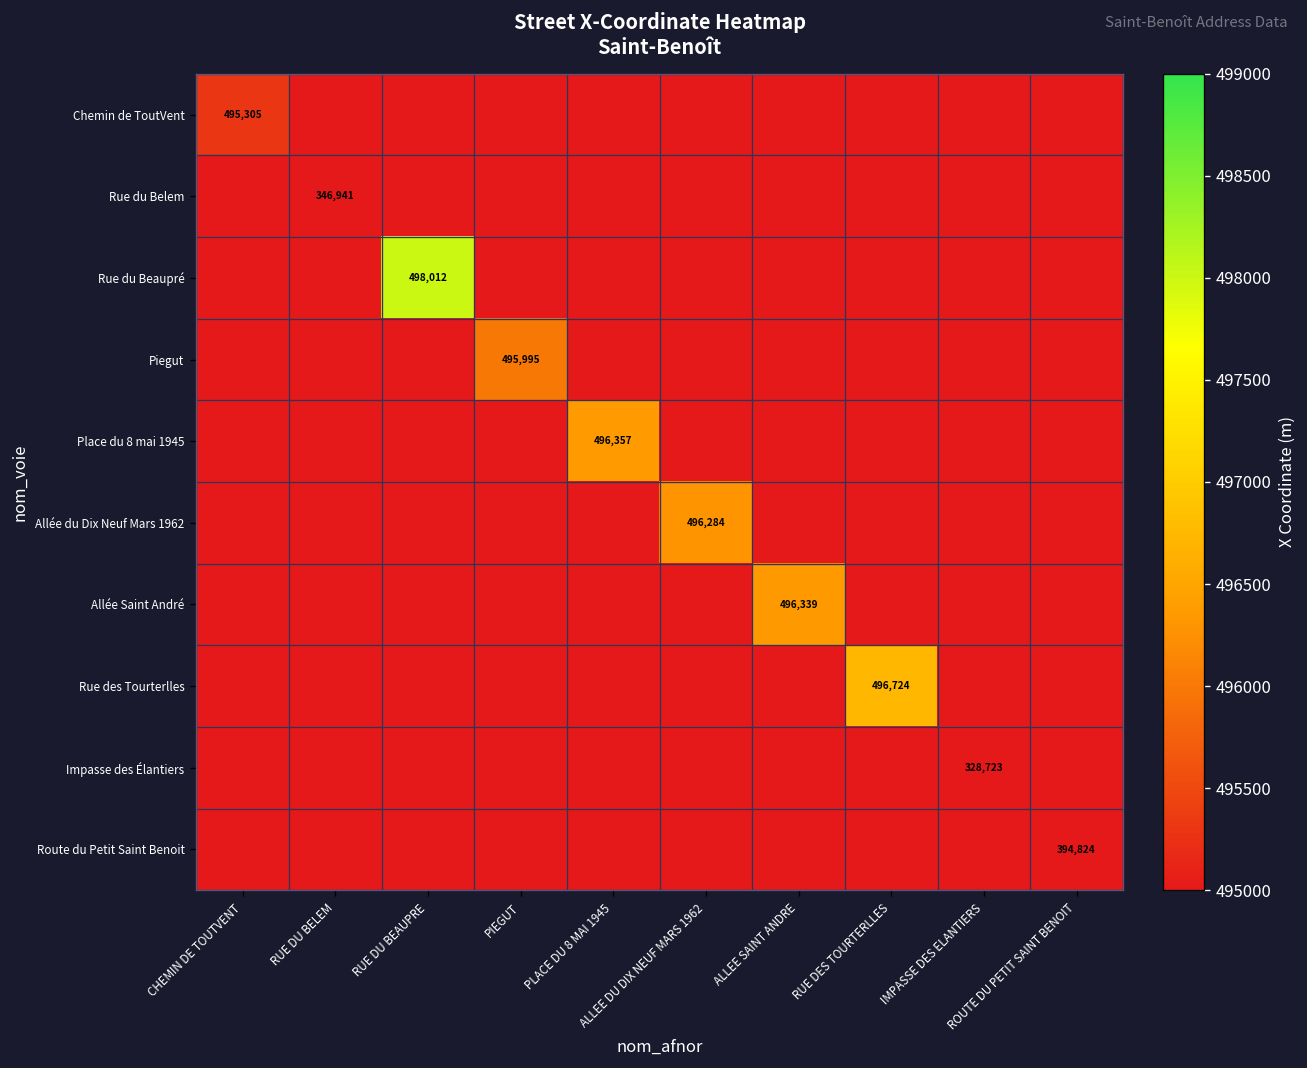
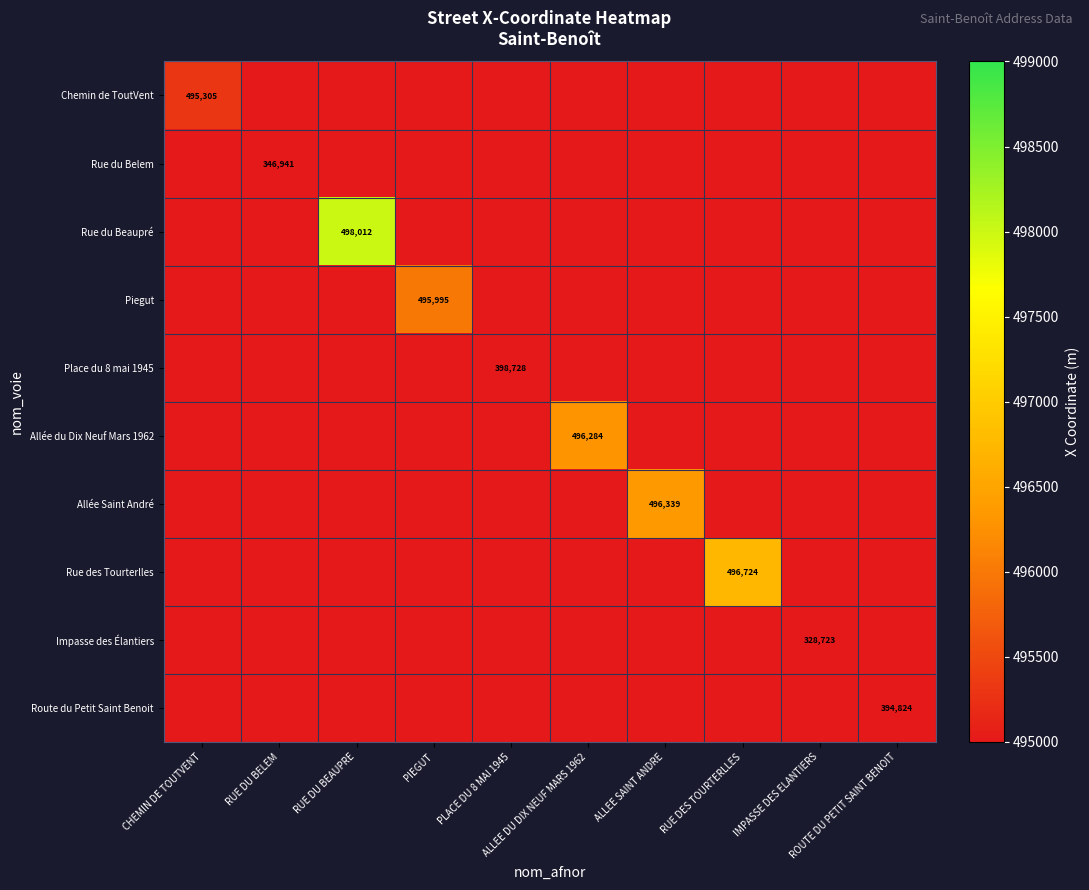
Place du 8 mai 1945, PLACE DU 8 MAI 1945: 496,357 -> 398,728
